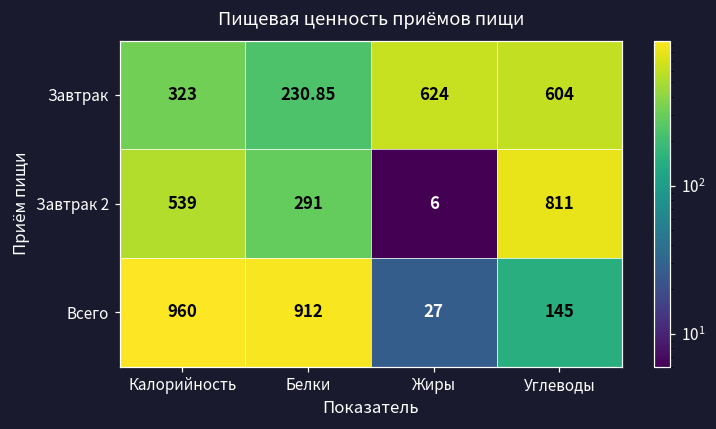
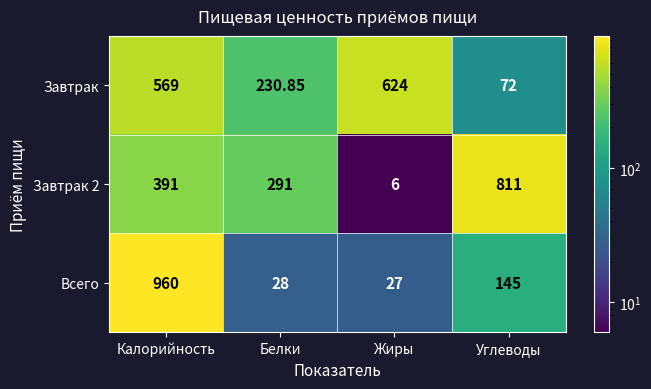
Завтрак, Калорийность: 323 -> 569
Завтрак, Углеводы: 604 -> 72
Завтрак 2, Калорийность: 539 -> 391
Всего, Белки: 912 -> 28
